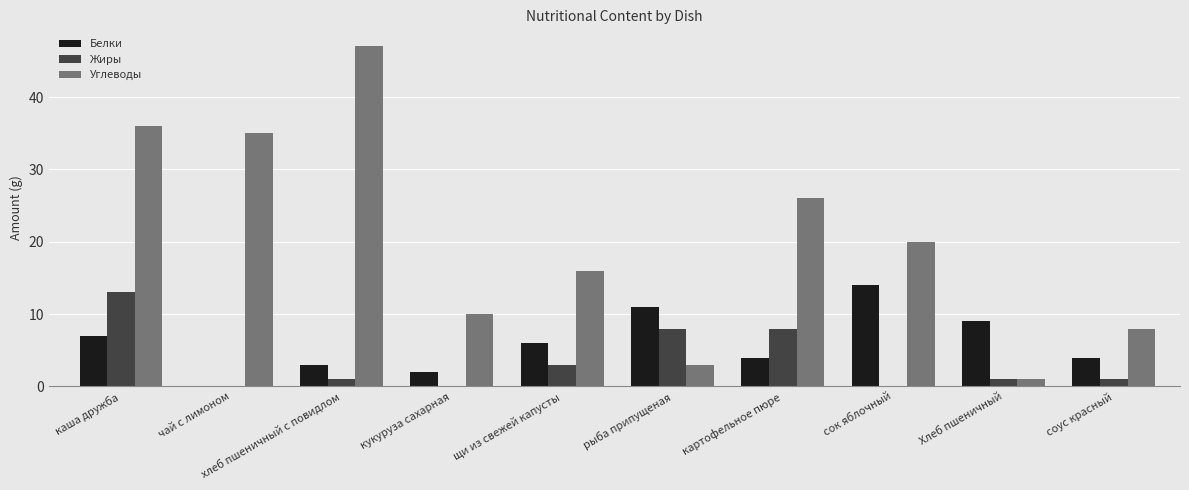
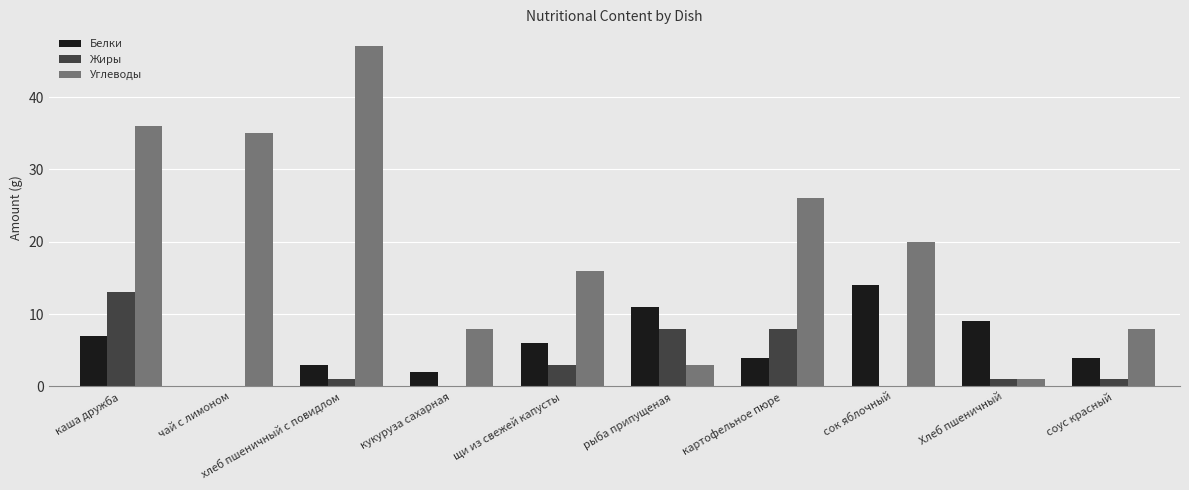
Углеводы, кукуруза сахарная: 10 -> 8
